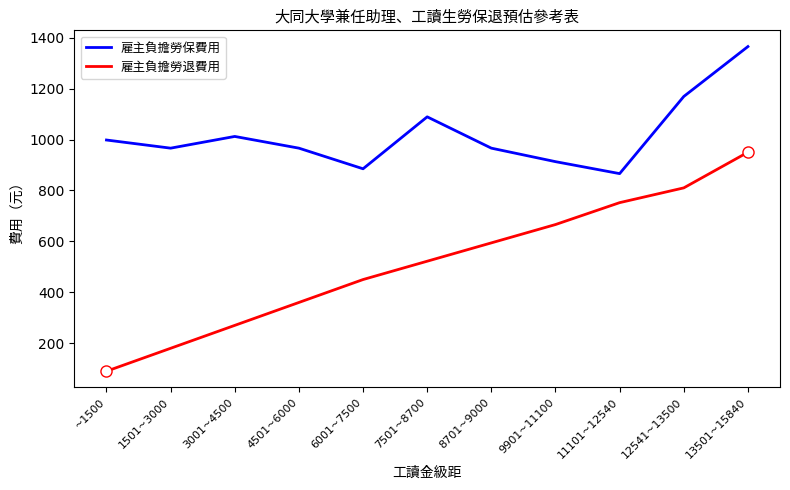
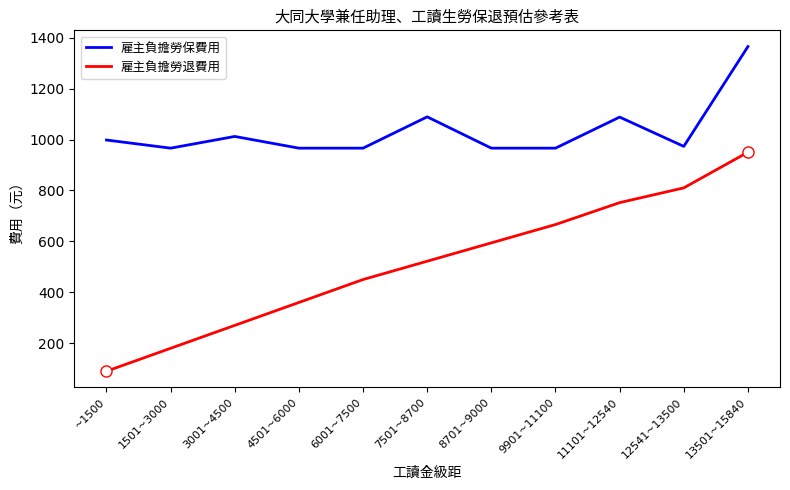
雇主負擔勞保費用, 6001~7500: 890 -> 970
雇主負擔勞保費用, 9901~11100: 910 -> 970
雇主負擔勞保費用, 11101~12540: 870 -> 1090
雇主負擔勞保費用, 12541~13500: 1170 -> 970
